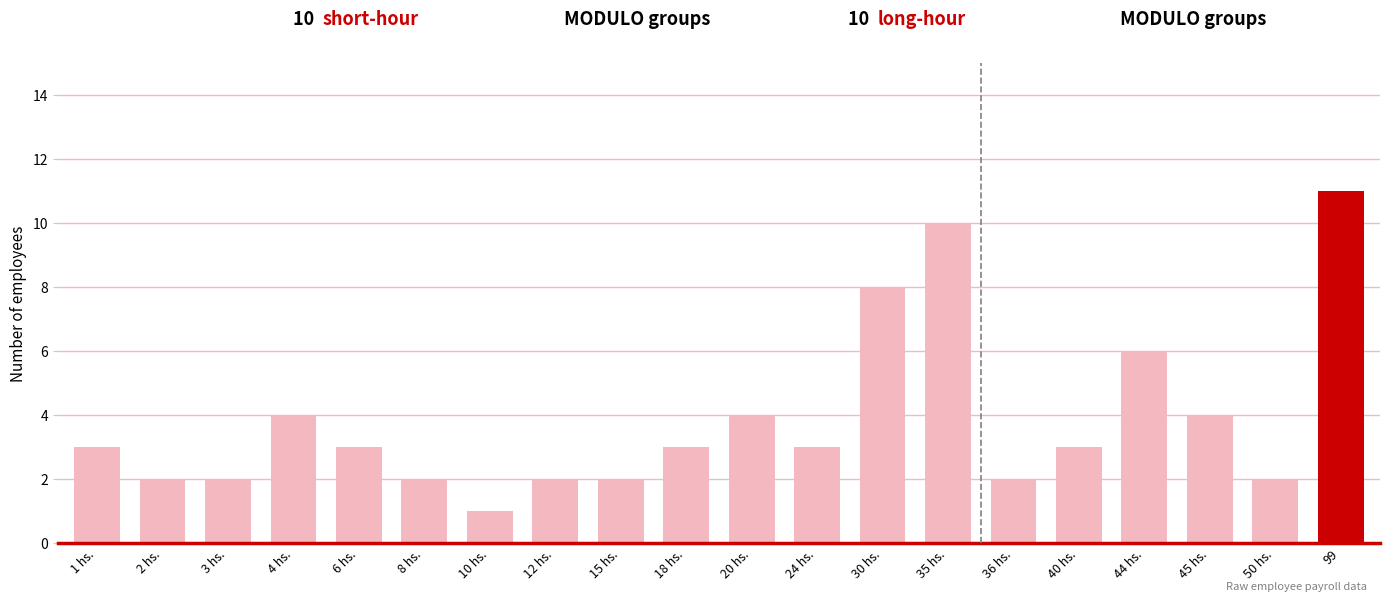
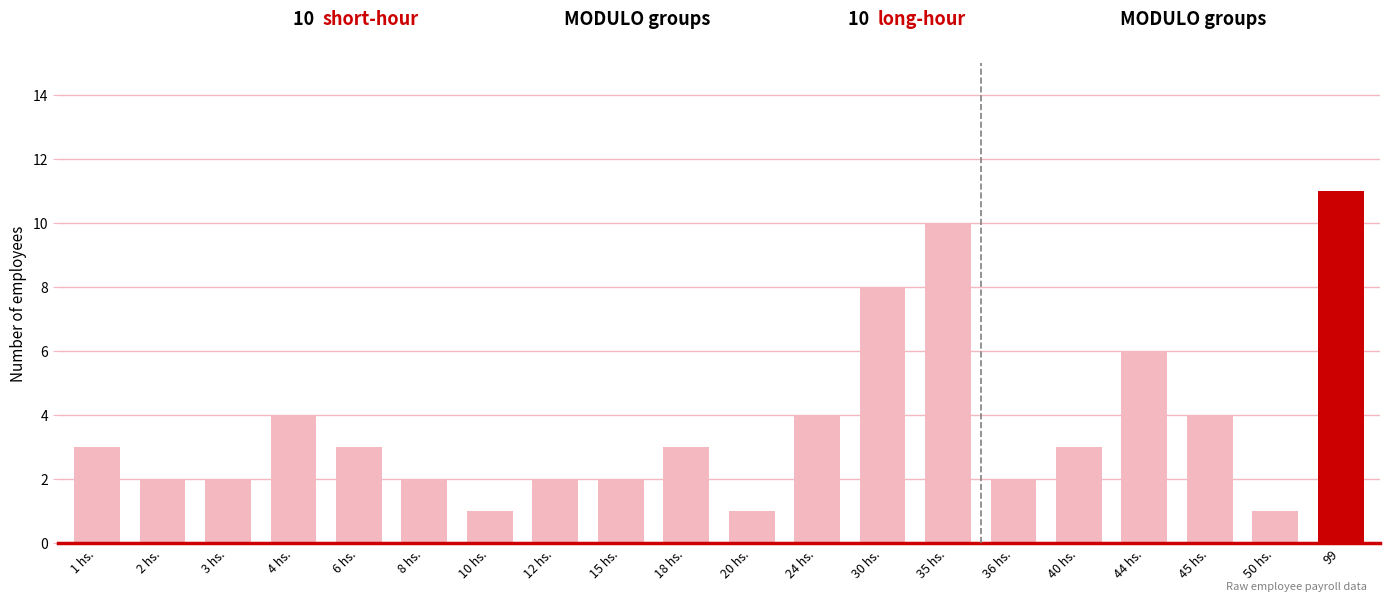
20 hs.: 4 -> 1
24 hs.: 3 -> 4
50 hs.: 2 -> 1
